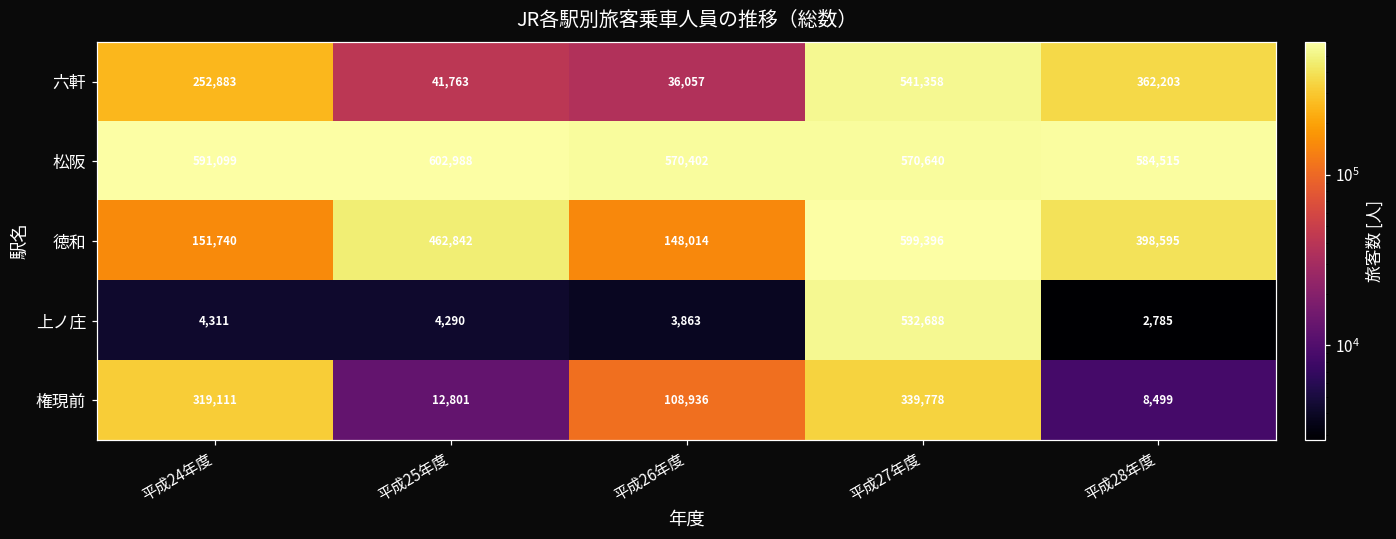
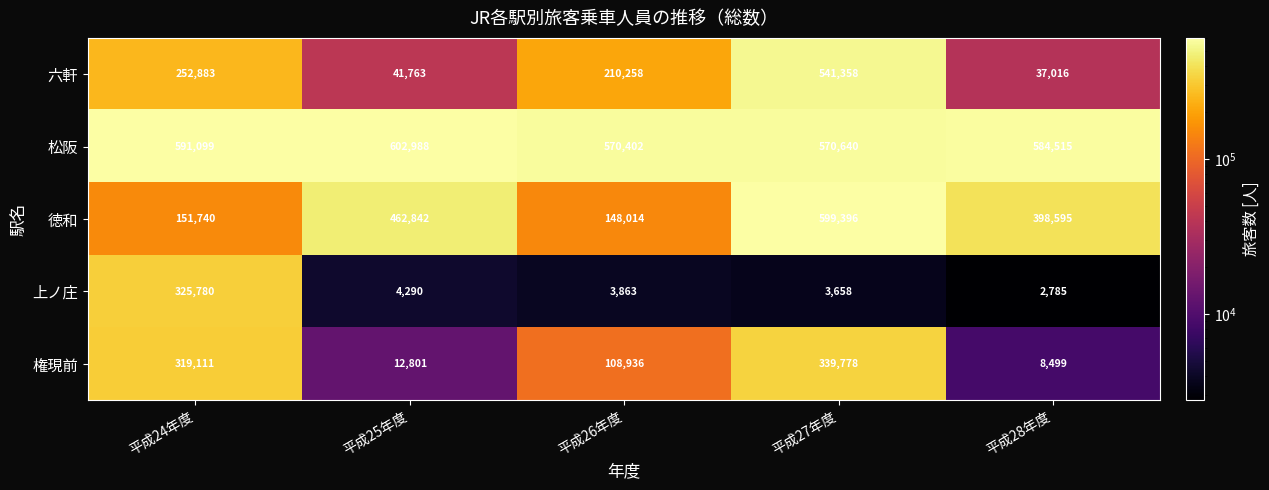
六軒, 平成26年度: 36,057 -> 210,258
六軒, 平成28年度: 362,203 -> 37,016
上ノ庄, 平成24年度: 4,311 -> 325,780
上ノ庄, 平成27年度: 532,688 -> 3,658
